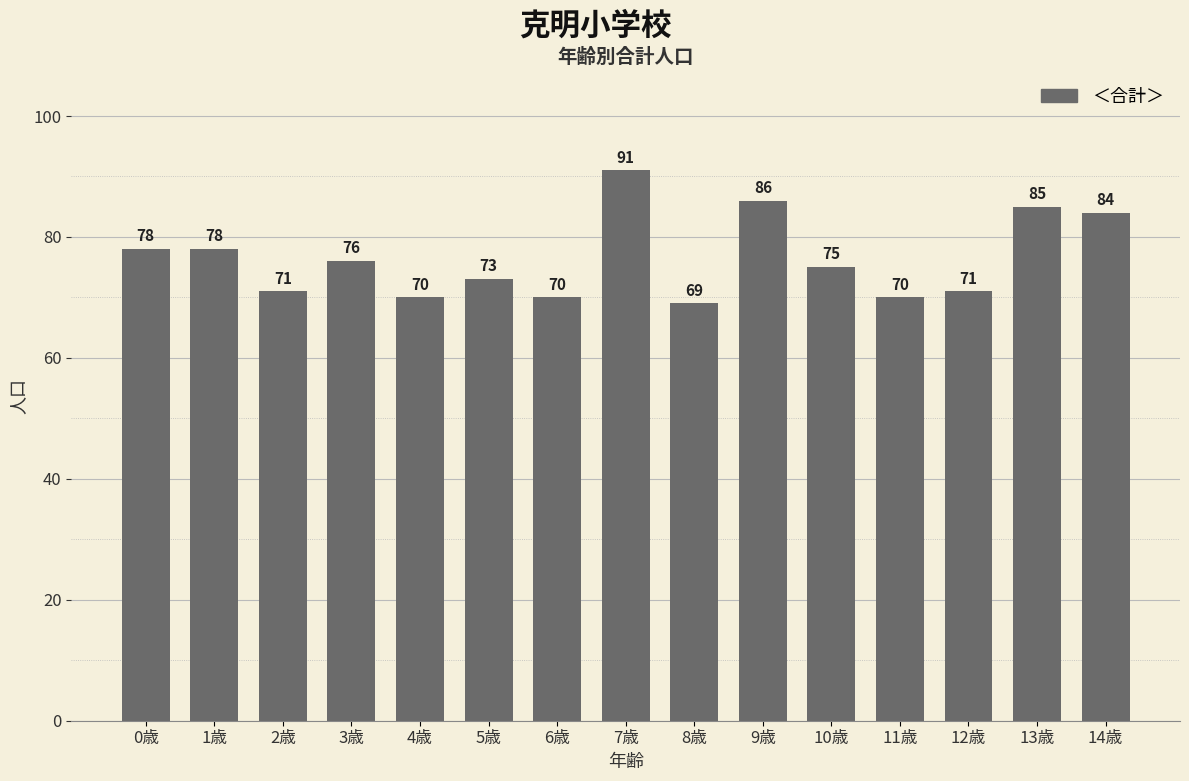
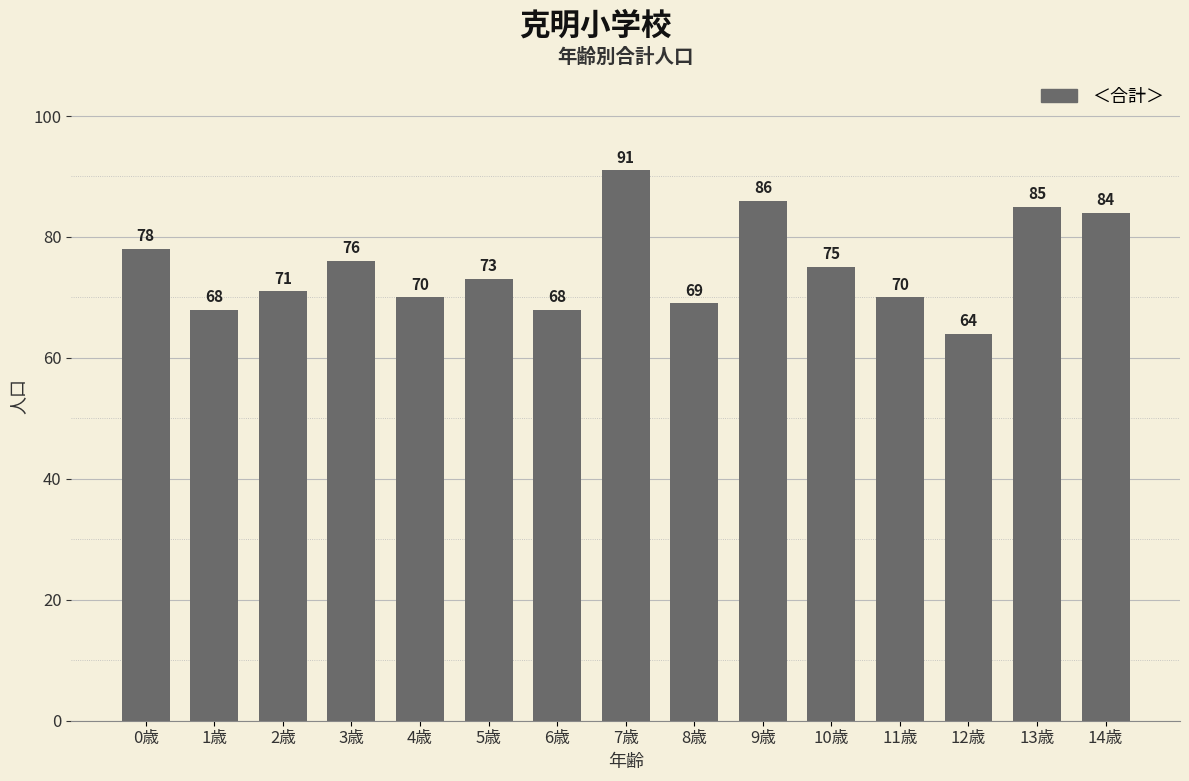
1歳: 78 -> 68
6歳: 70 -> 68
12歳: 71 -> 64
